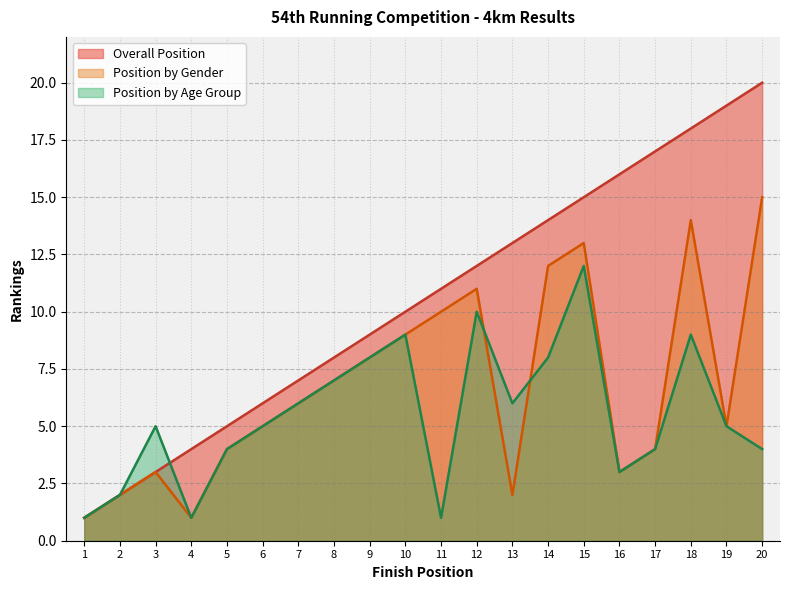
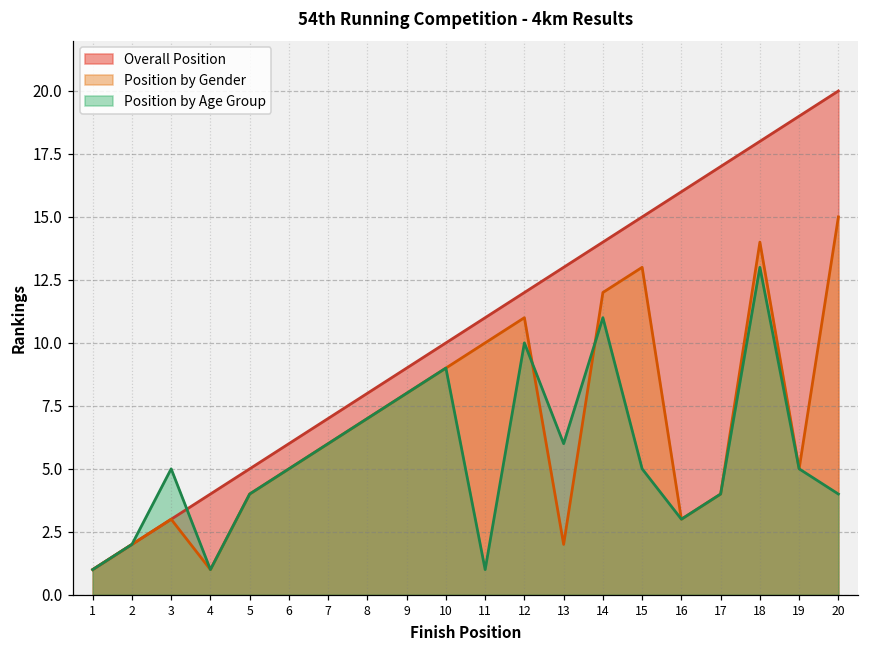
Position by Age Group, 14: 8 -> 11
Position by Age Group, 15: 12 -> 5
Position by Age Group, 18: 9 -> 13
